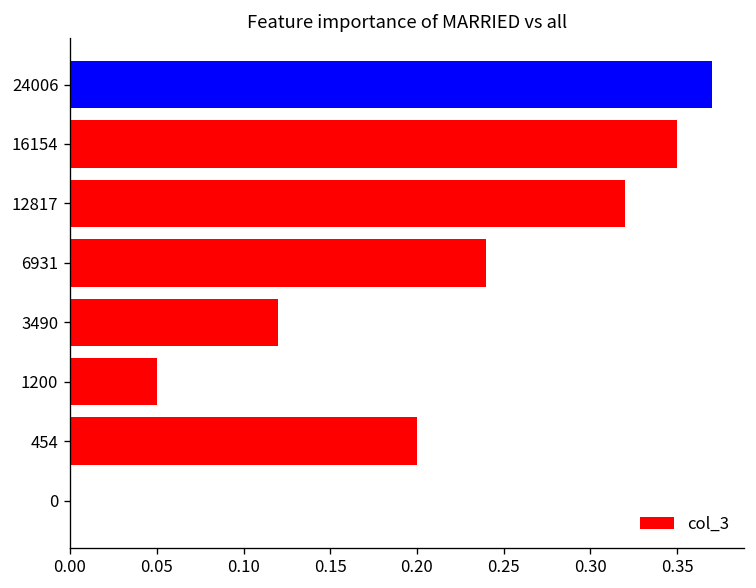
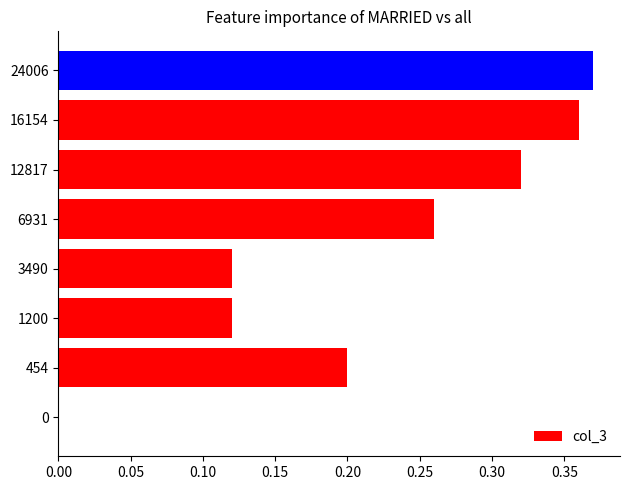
16154: 0.35 -> 0.36
6931: 0.24 -> 0.26
1200: 0.05 -> 0.12
